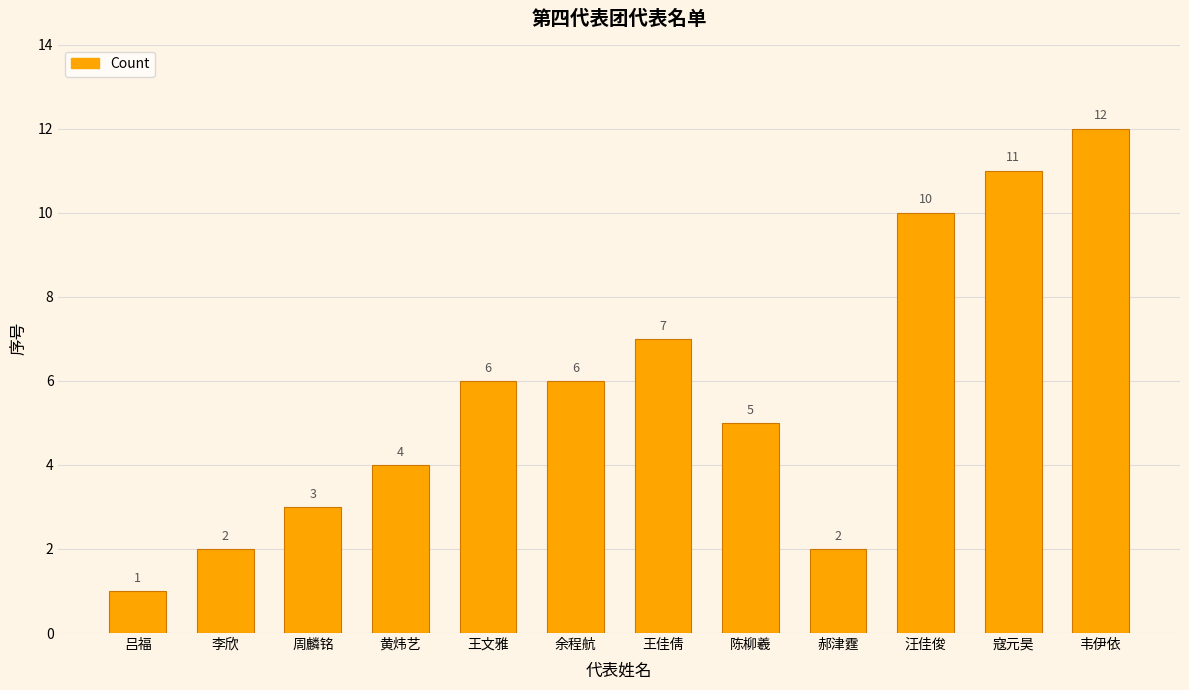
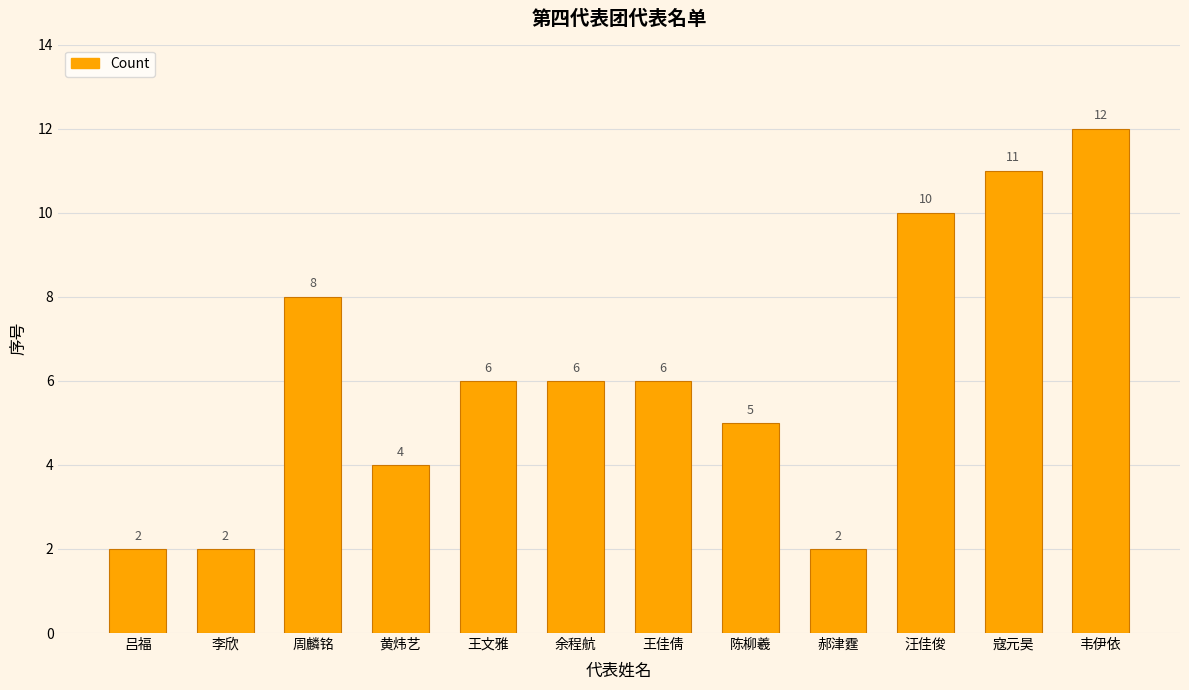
吕福: 1 -> 2
周麟铭: 3 -> 8
王佳倩: 7 -> 6
